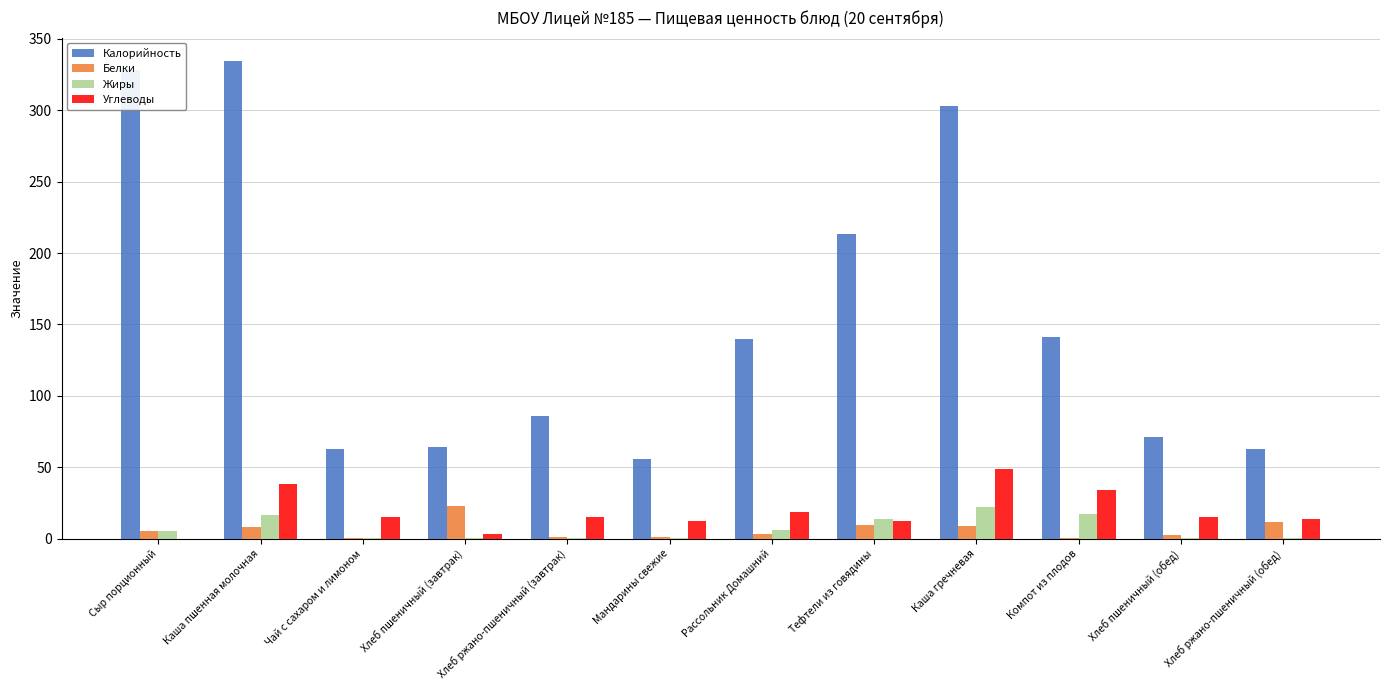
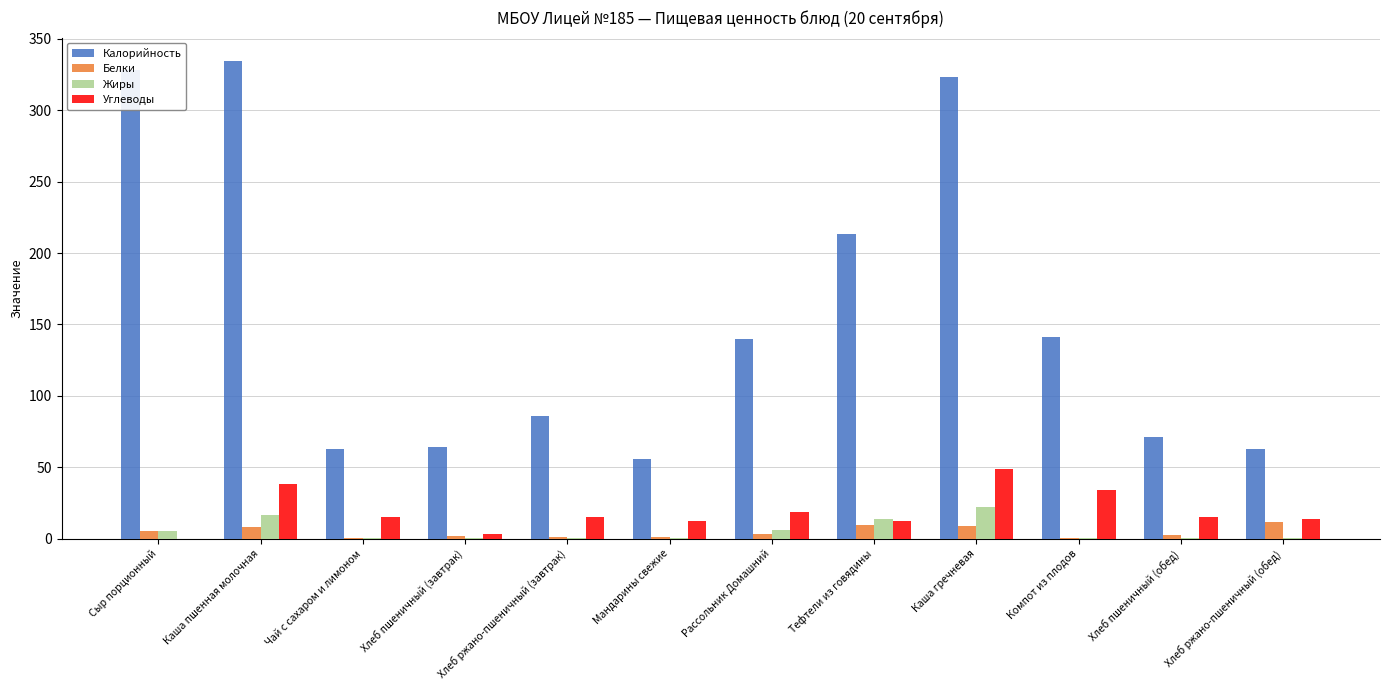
Белки, Хлеб пшеничный (завтрак): 23 -> 2
Калорийность, Каша гречневая: 303 -> 323
Жиры, Компот из плодов: 17 -> 0
